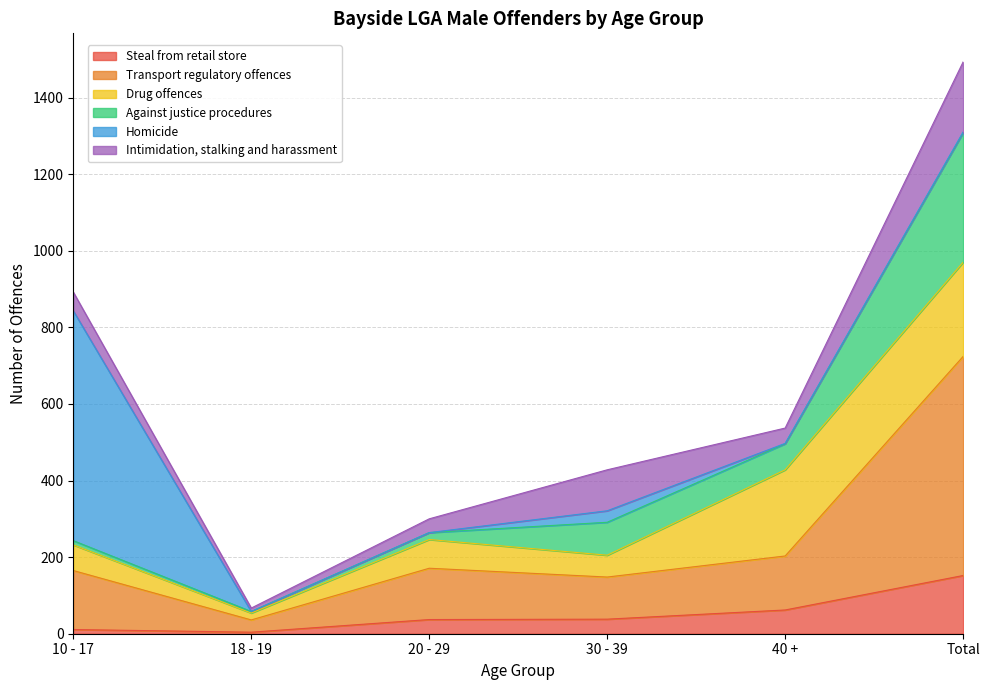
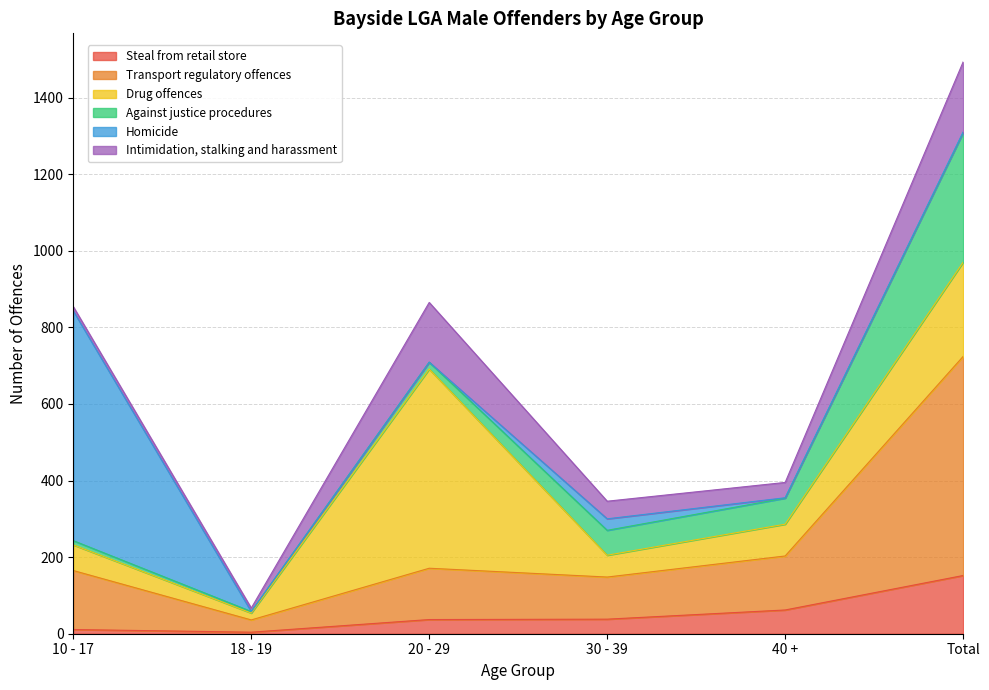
Intimidation, stalking and harassment, 10 - 17: 50 -> 10
Drug offences, 20 - 29: 80 -> 520
Intimidation, stalking and harassment, 20 - 29: 40 -> 160
Against justice procedures, 30 - 39: 90 -> 70
Intimidation, stalking and harassment, 30 - 39: 110 -> 50
Drug offences, 40 +: 230 -> 80
